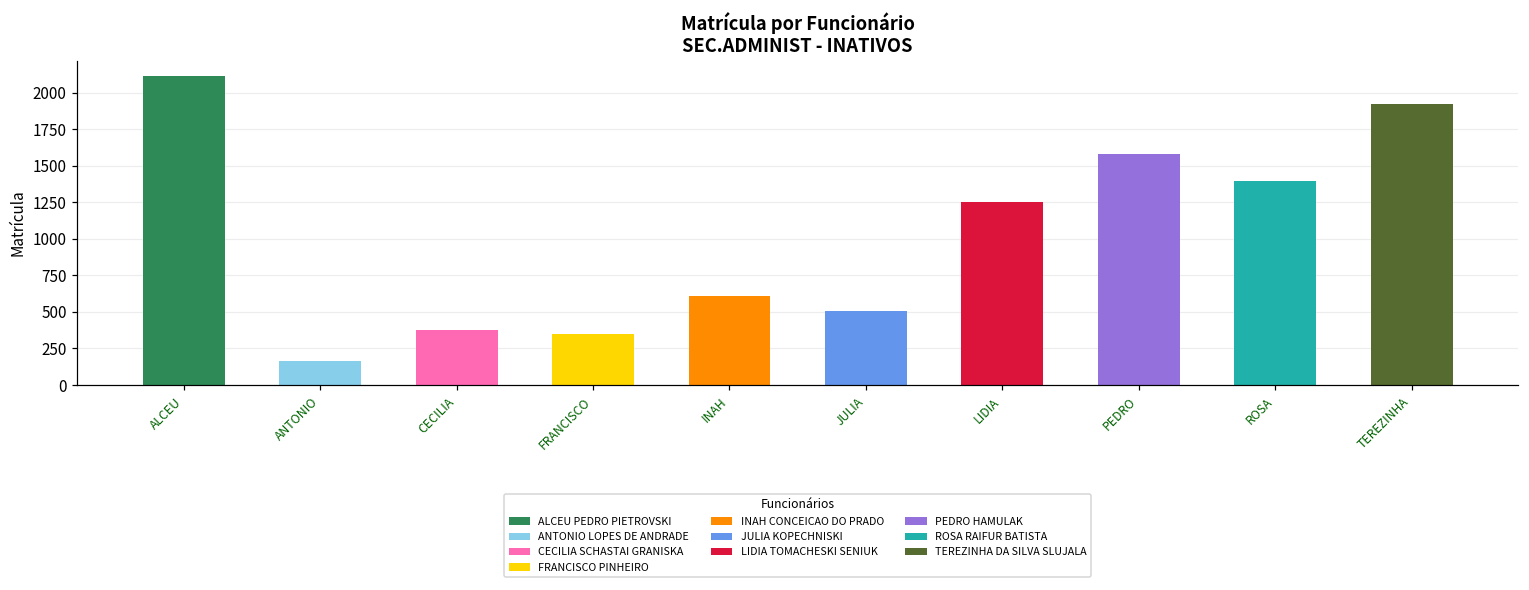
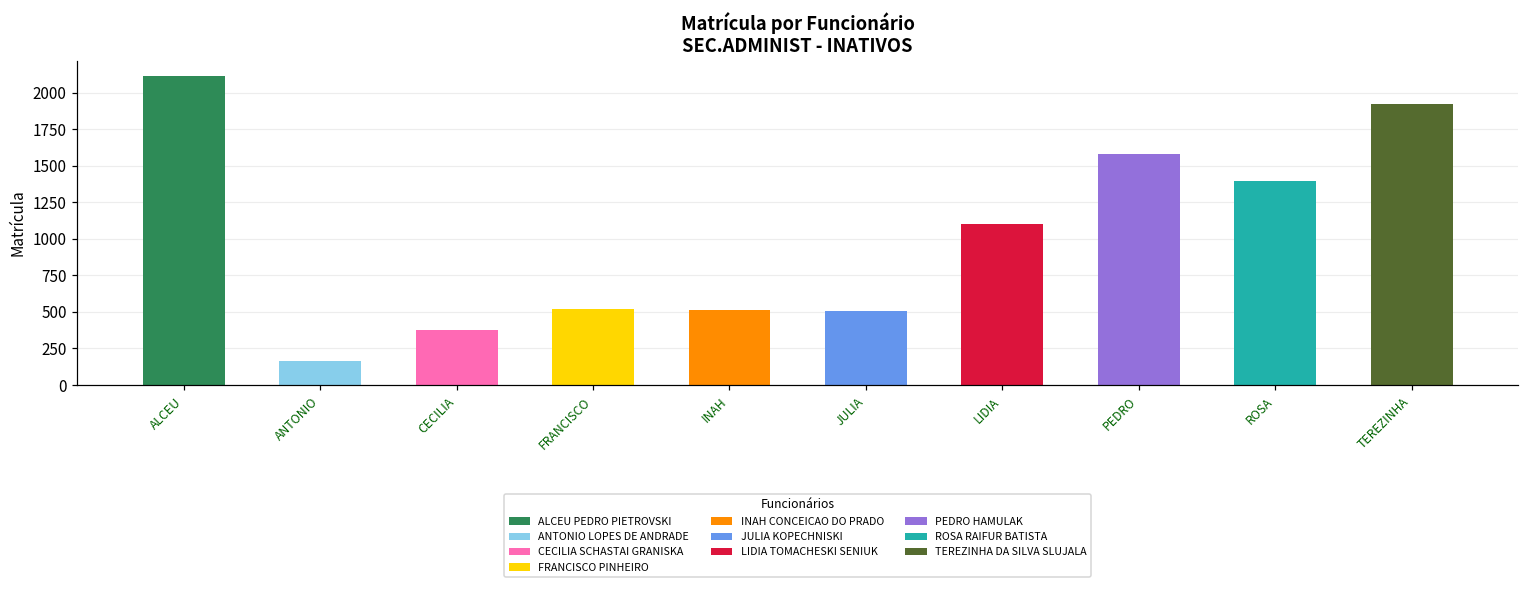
FRANCISCO: 350 -> 520
INAH: 610 -> 520
LIDIA: 1260 -> 1100
